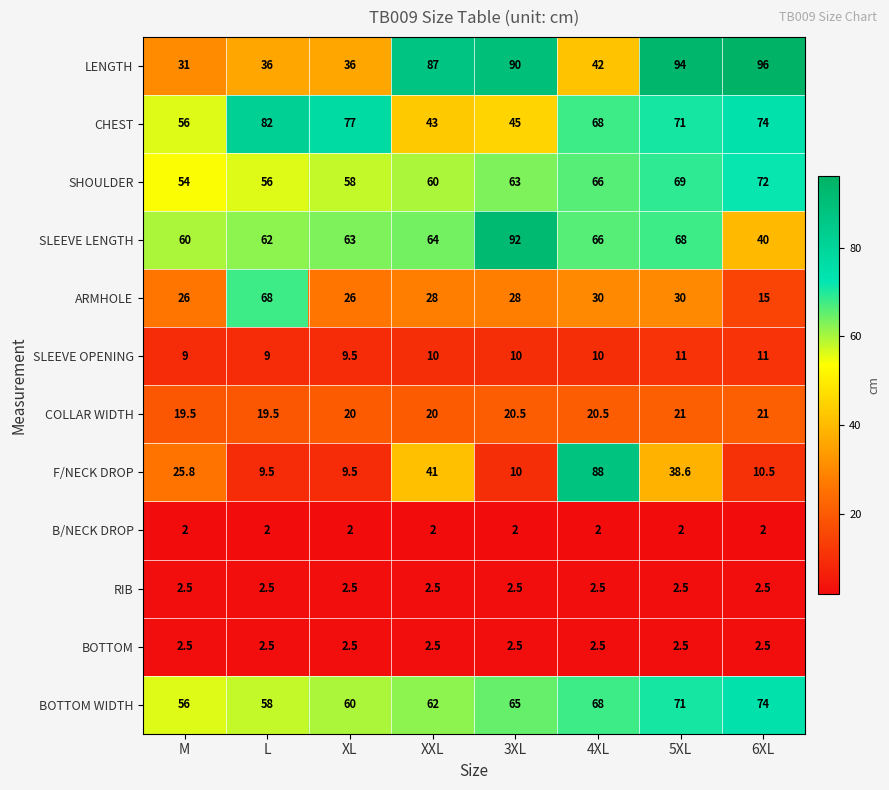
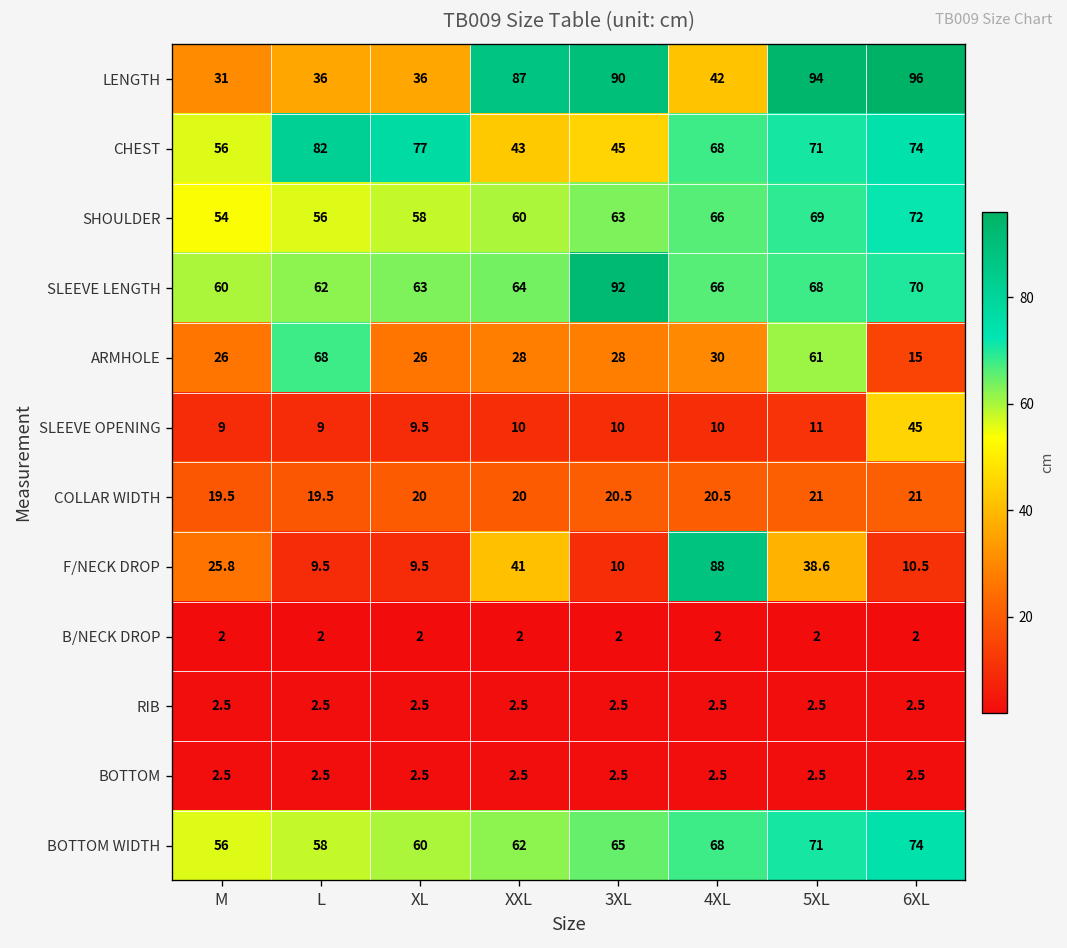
SLEEVE LENGTH, 6XL: 40 -> 70
ARMHOLE, 5XL: 30 -> 61
SLEEVE OPENING, 6XL: 11 -> 45
